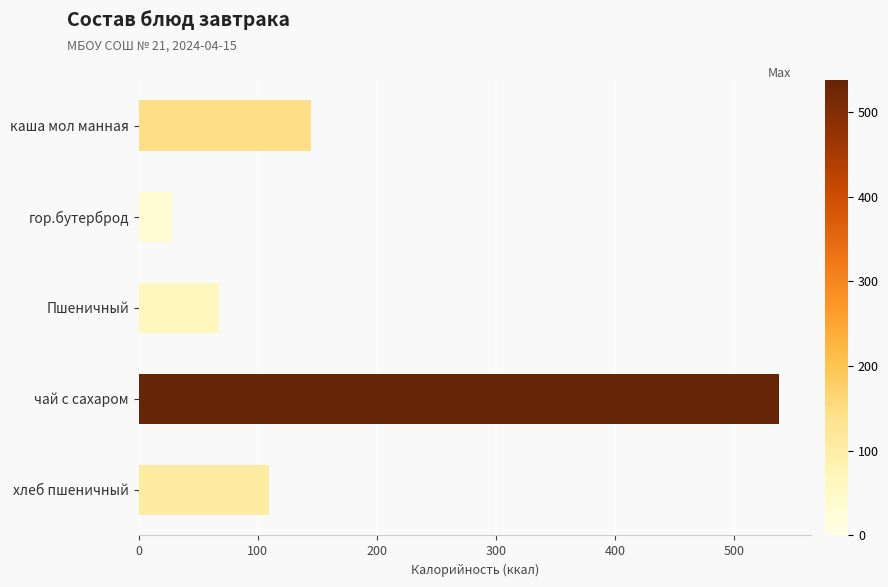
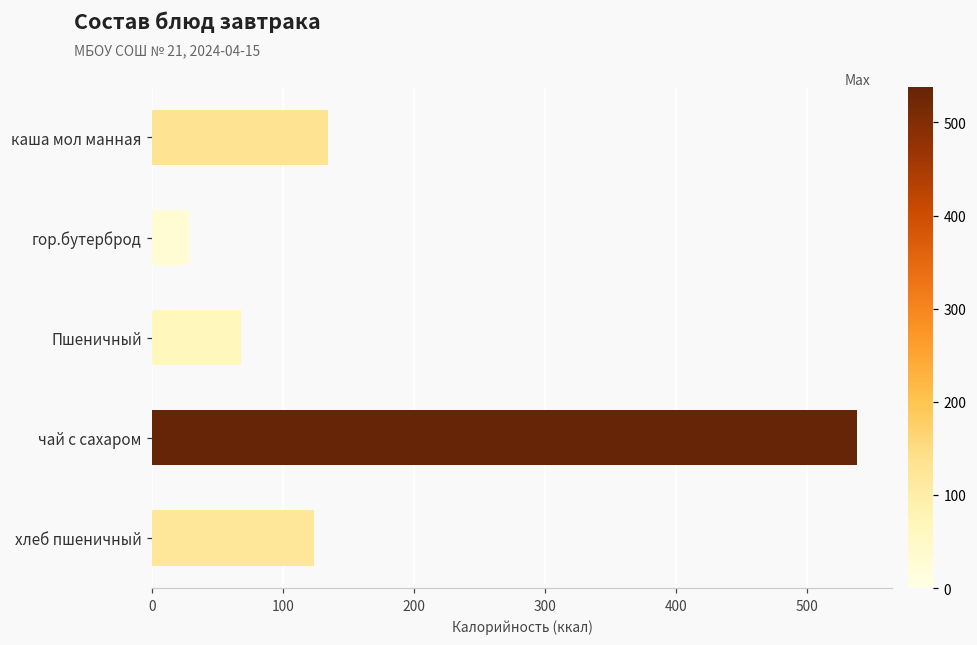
каша мол манная: 145 -> 134
хлеб пшеничный: 109 -> 123
